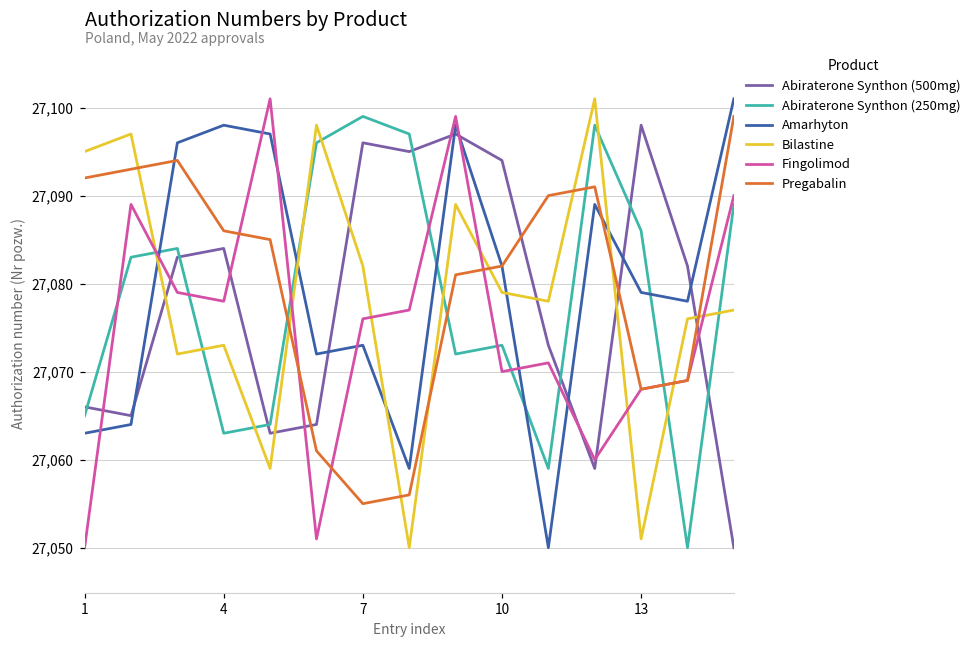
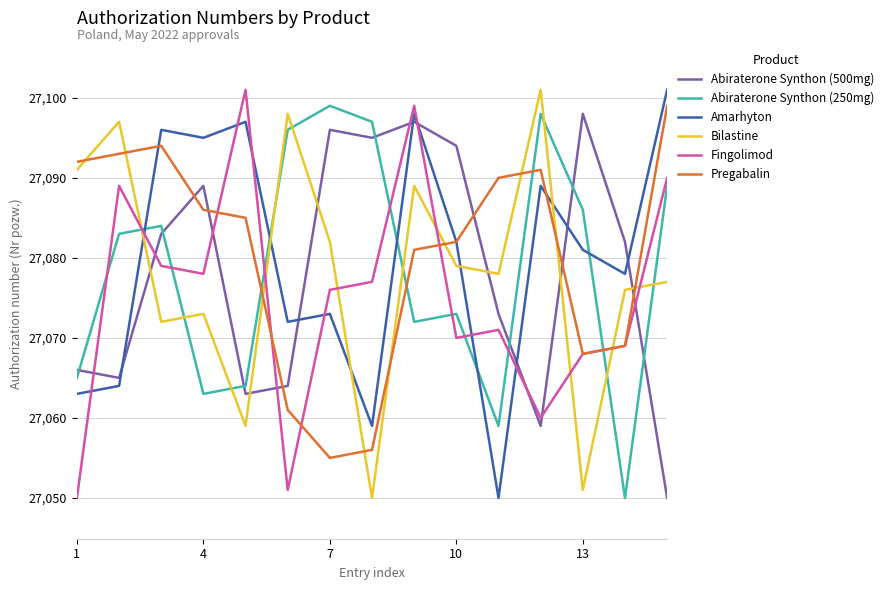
Bilastine, 1: 27,095 -> 27,091
Abiraterone Synthon (500mg), 4: 27,084 -> 27,089
Amarhyton, 4: 27,098 -> 27,095
Amarhyton, 13: 27,079 -> 27,081
